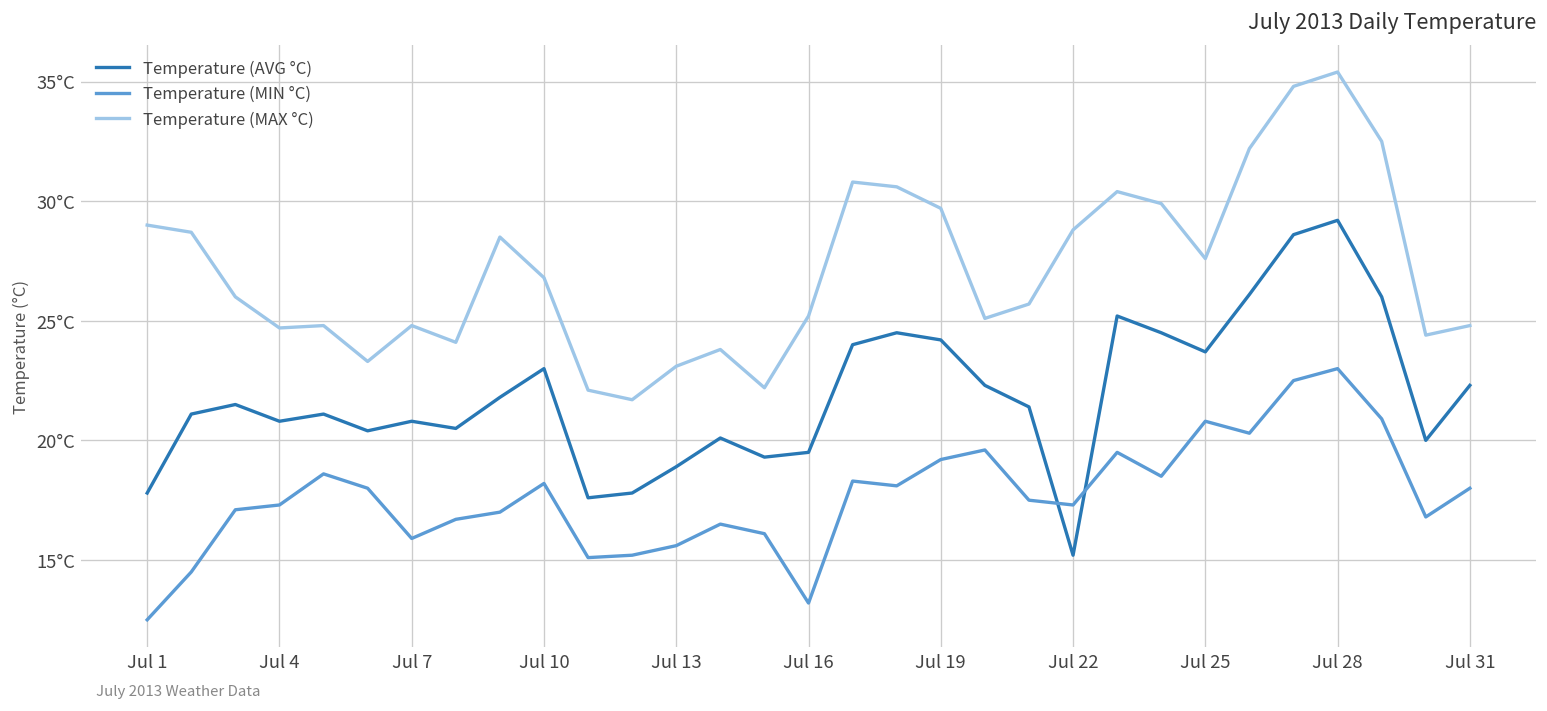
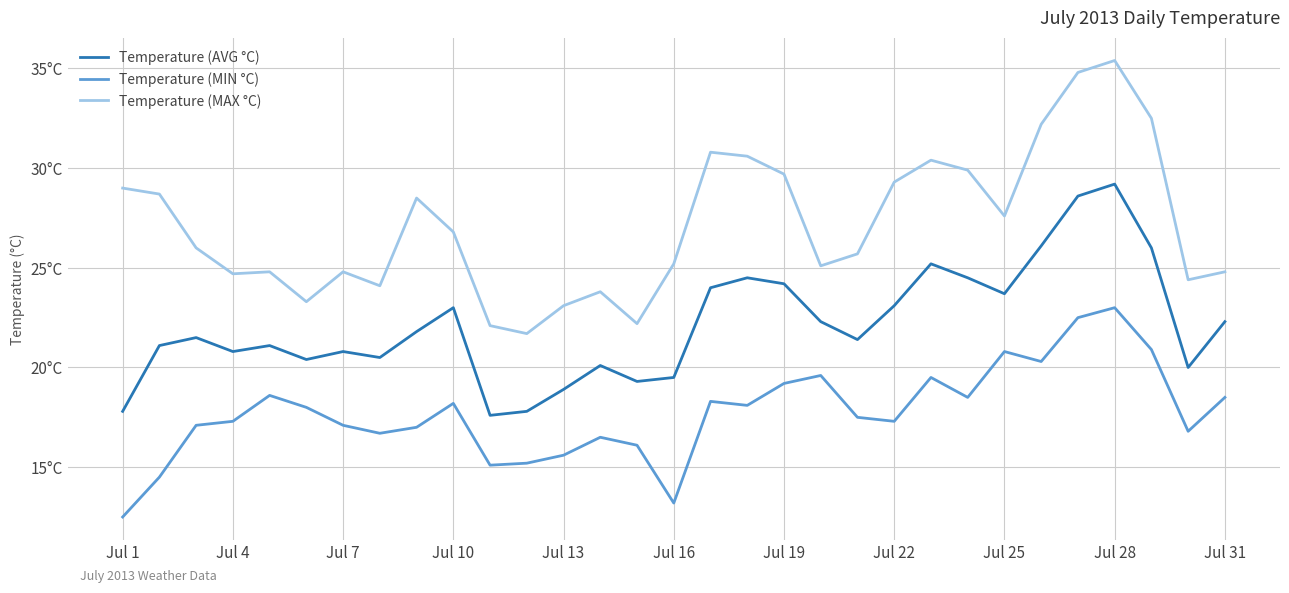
Temperature (MIN °C), Jul 7: 15.9°C -> 17.1°C
Temperature (AVG °C), Jul 22: 15.2°C -> 23.1°C
Temperature (MAX °C), Jul 22: 28.8°C -> 29.3°C
Temperature (MIN °C), Jul 31: 18.0°C -> 18.5°C
